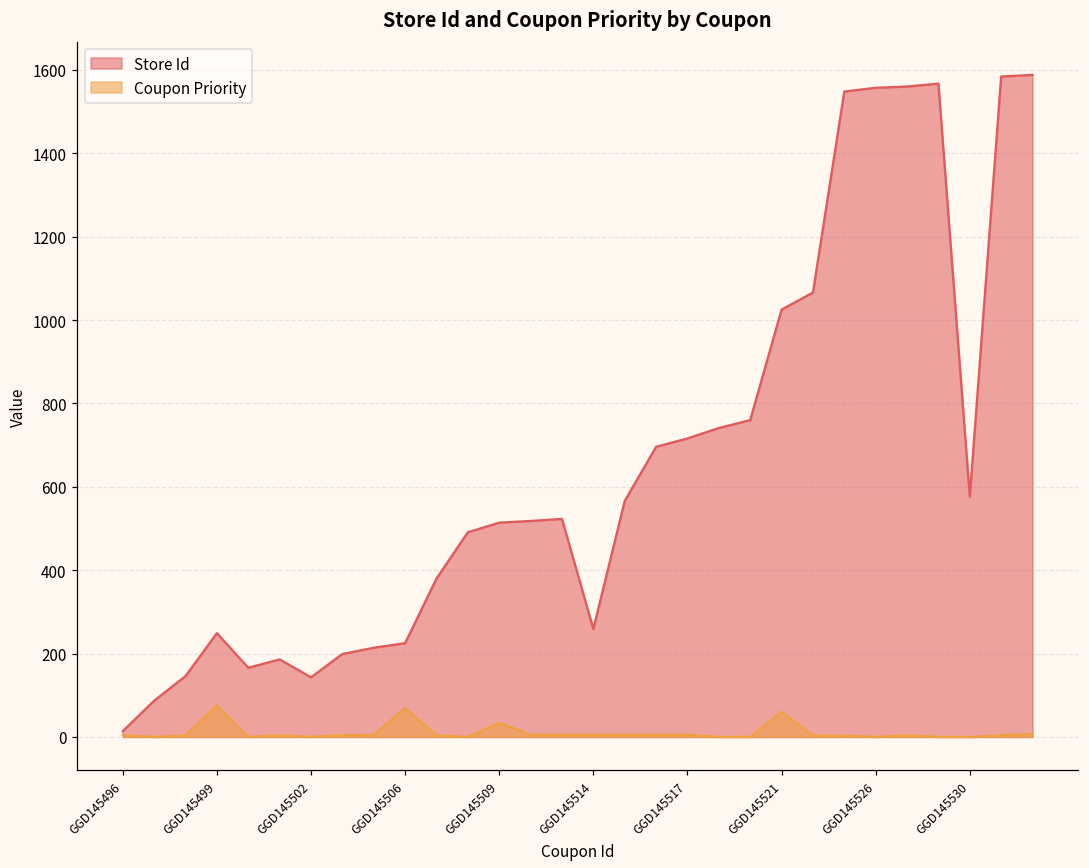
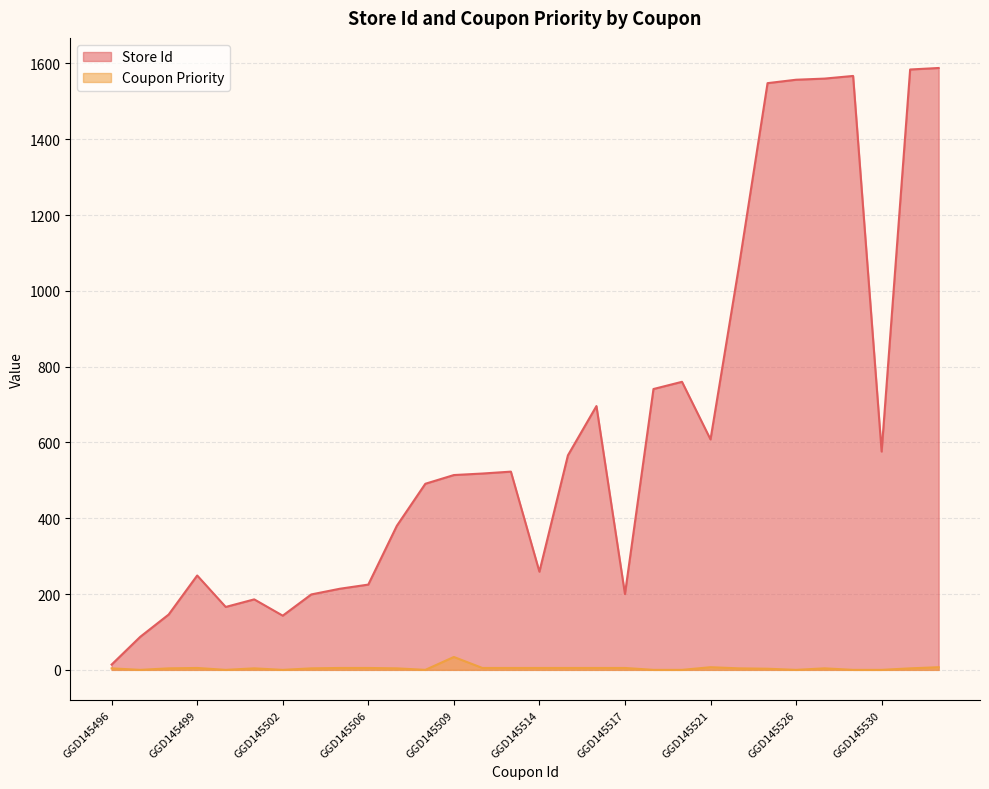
Coupon Priority, GGD145499: 80 -> 10
Coupon Priority, GGD145506: 70 -> 10
Store Id, GGD145517: 720 -> 200
Store Id, GGD145521: 1030 -> 610
Coupon Priority, GGD145521: 60 -> 10
